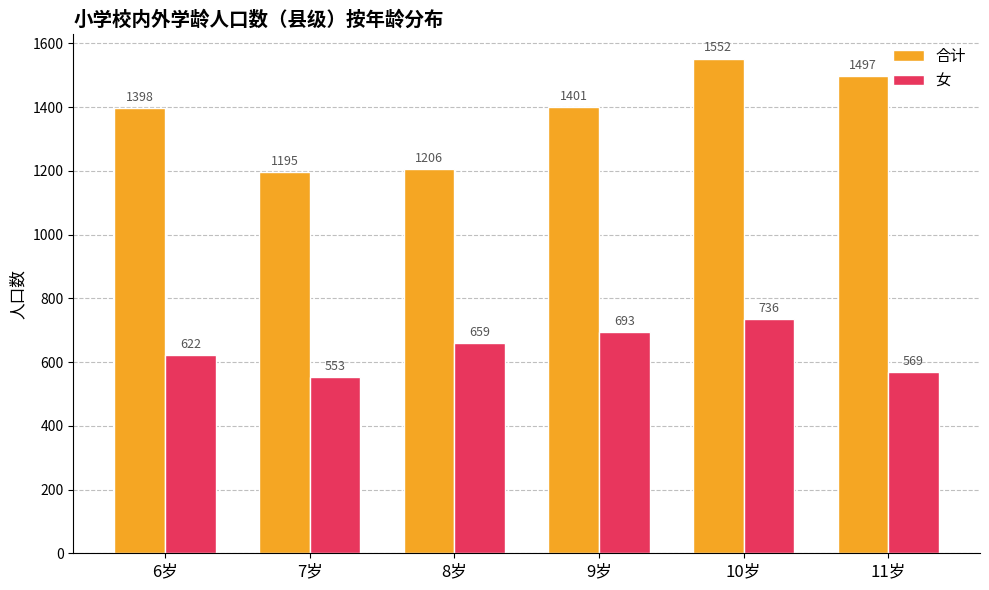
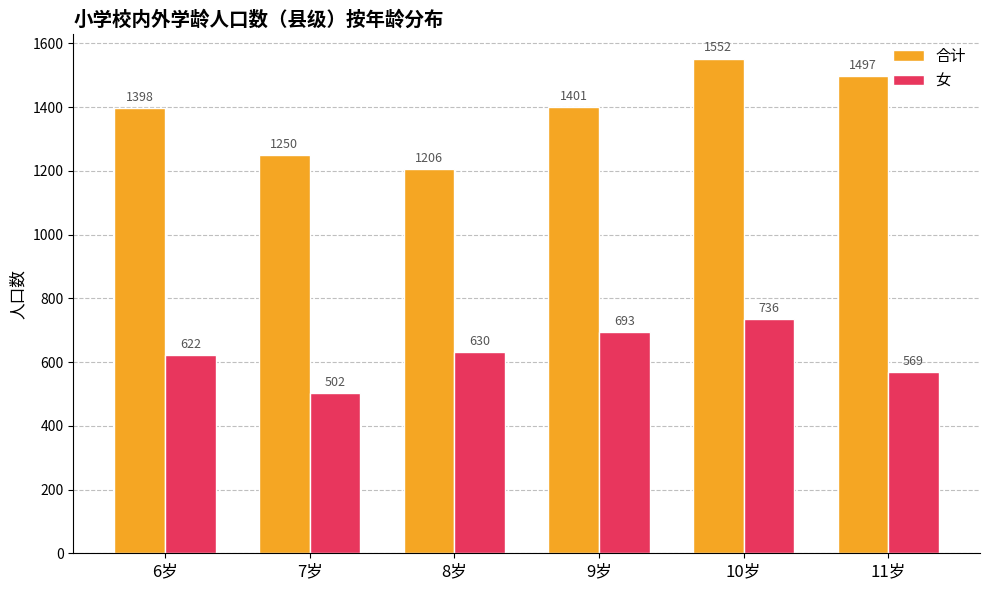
合计, 7岁: 1195 -> 1250
女, 7岁: 553 -> 502
女, 8岁: 659 -> 630
